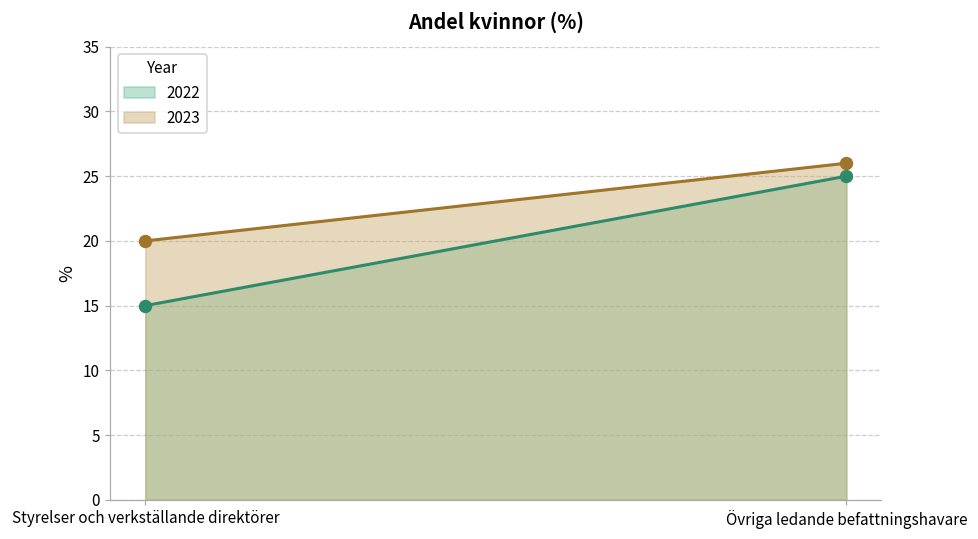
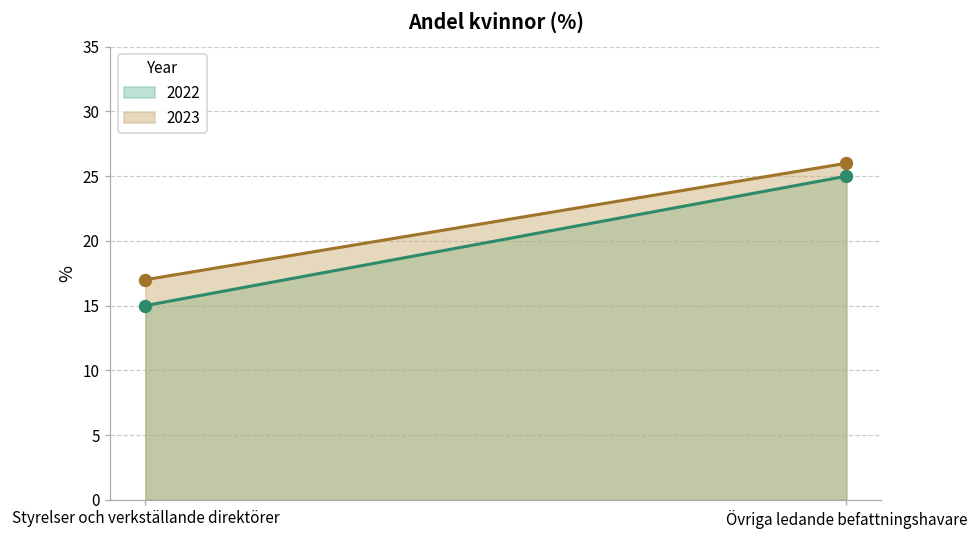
2023, Styrelser och verkställande direktörer: 20 -> 17
